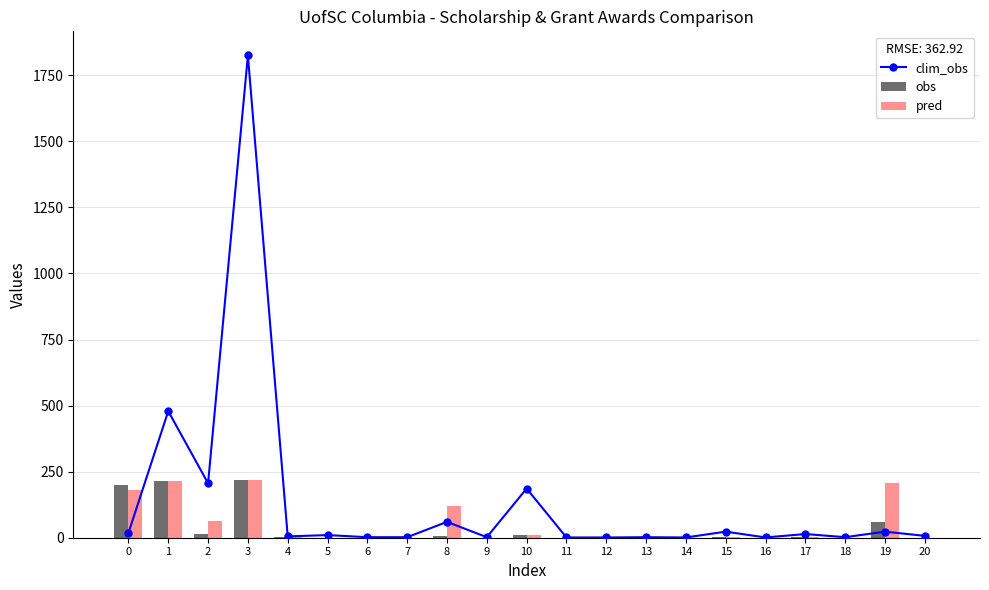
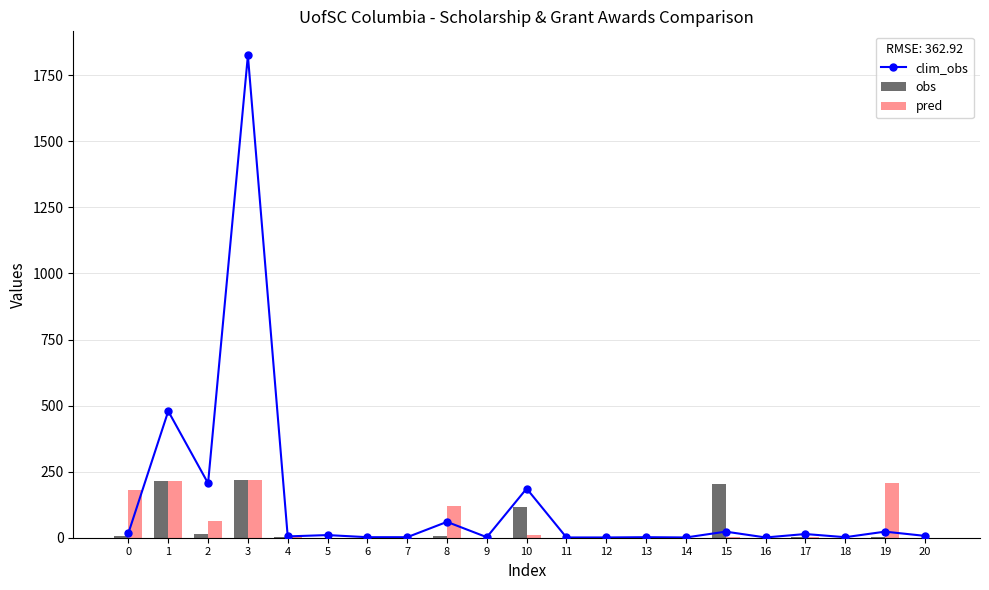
obs, 0: 200 -> 10
obs, 10: 10 -> 120
obs, 15: 0 -> 200
obs, 19: 60 -> 0
